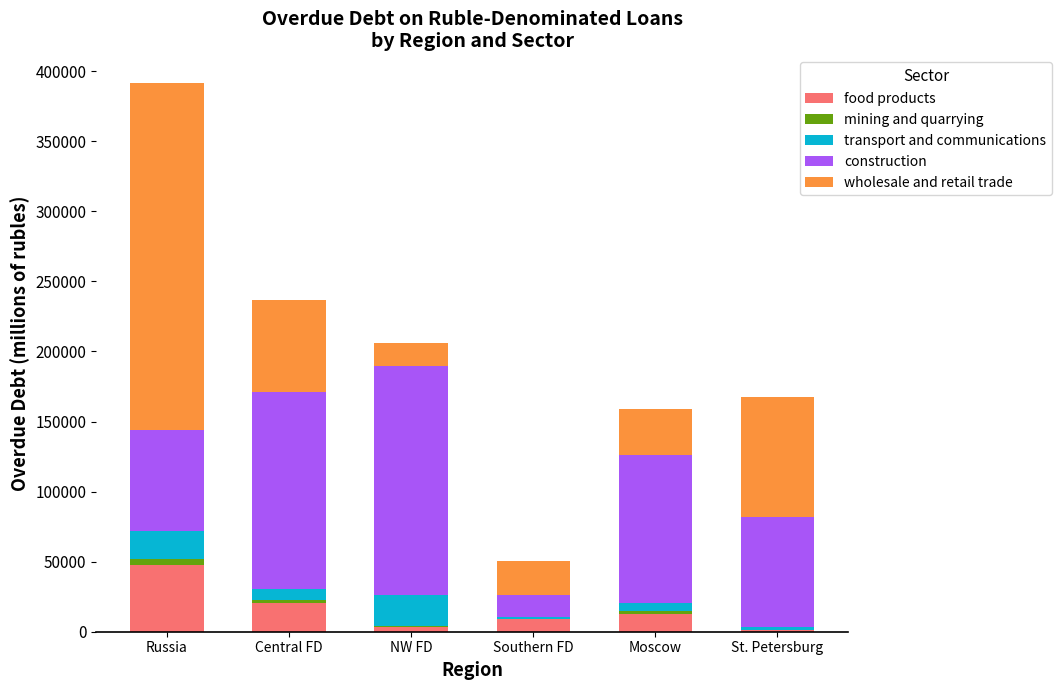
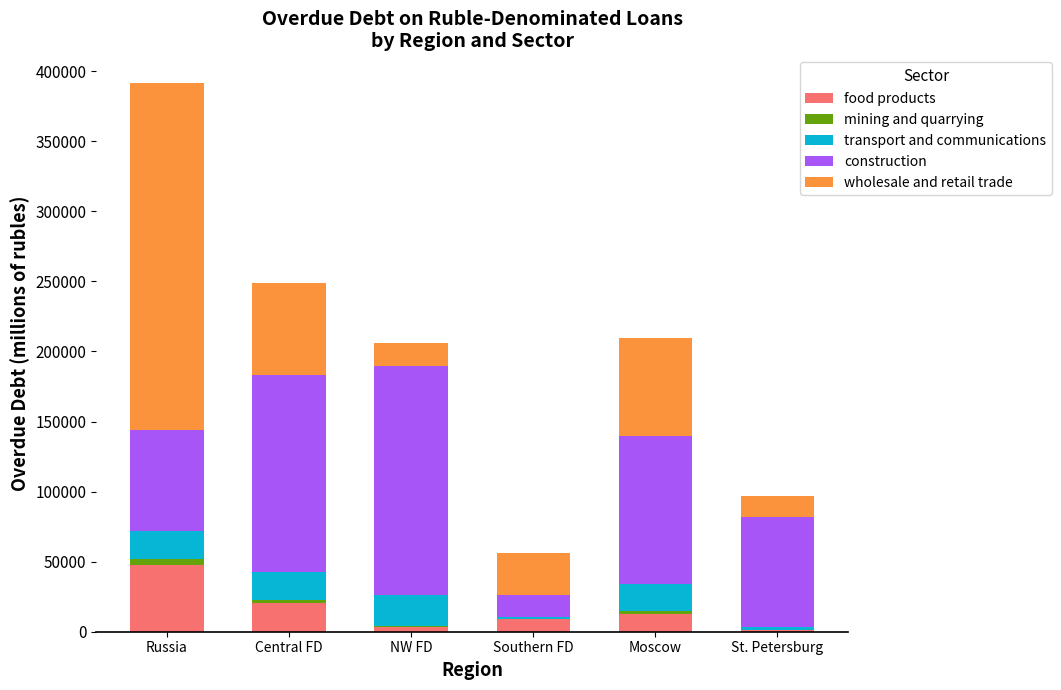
transport and communications, Central FD: 7000 -> 20000
wholesale and retail trade, Southern FD: 24000 -> 30000
transport and communications, Moscow: 6000 -> 20000
wholesale and retail trade, Moscow: 33000 -> 70000
wholesale and retail trade, St. Petersburg: 86000 -> 15000
